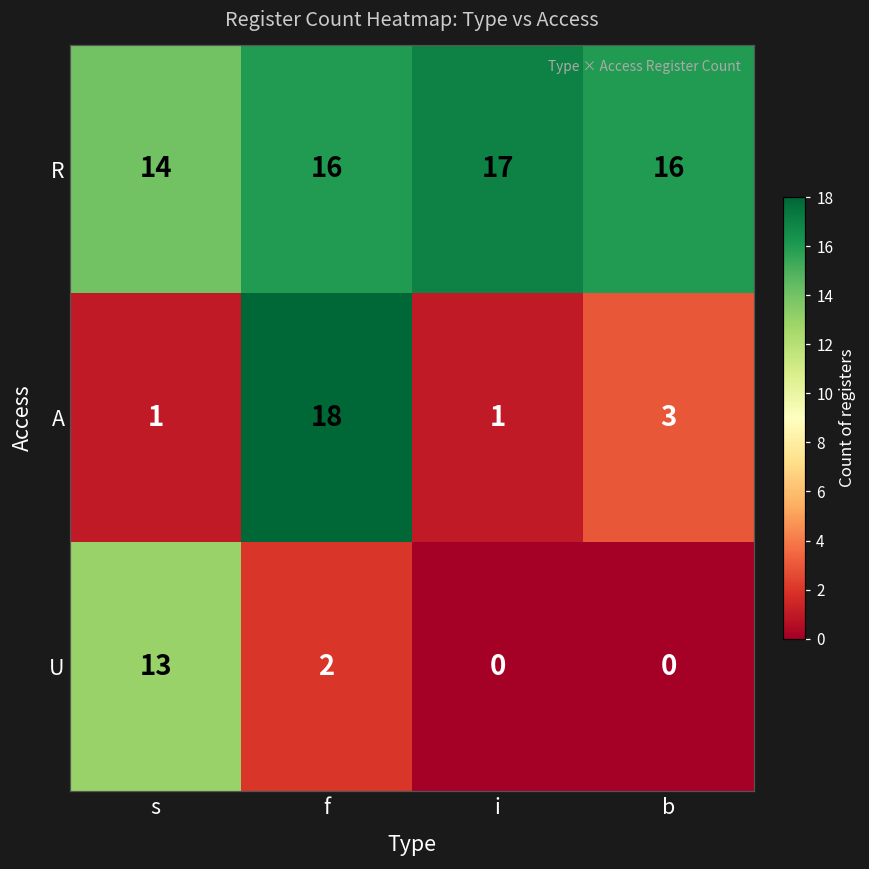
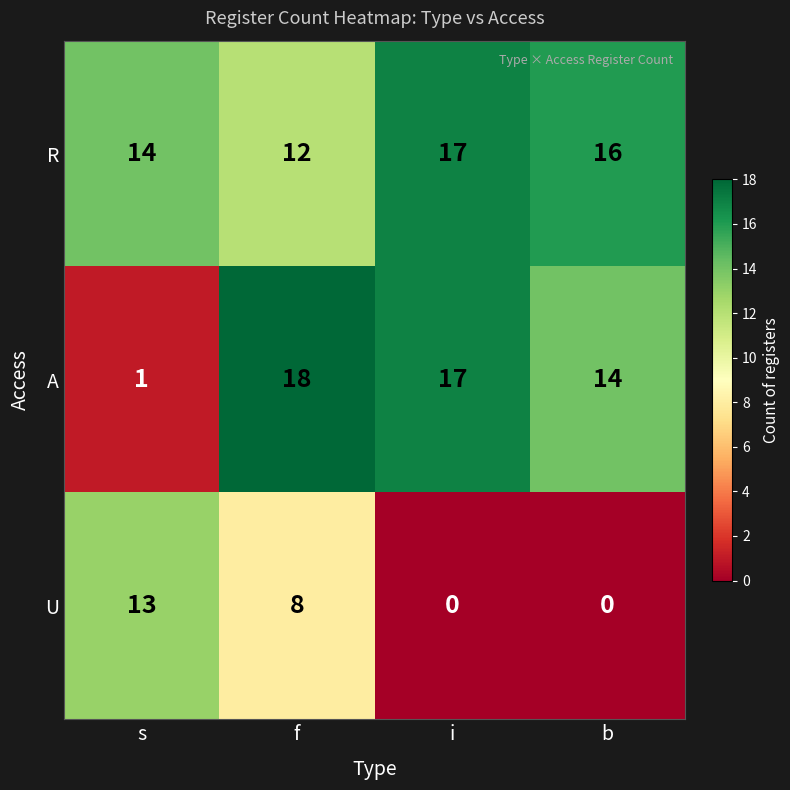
R, f: 16 -> 12
A, i: 1 -> 17
A, b: 3 -> 14
U, f: 2 -> 8
